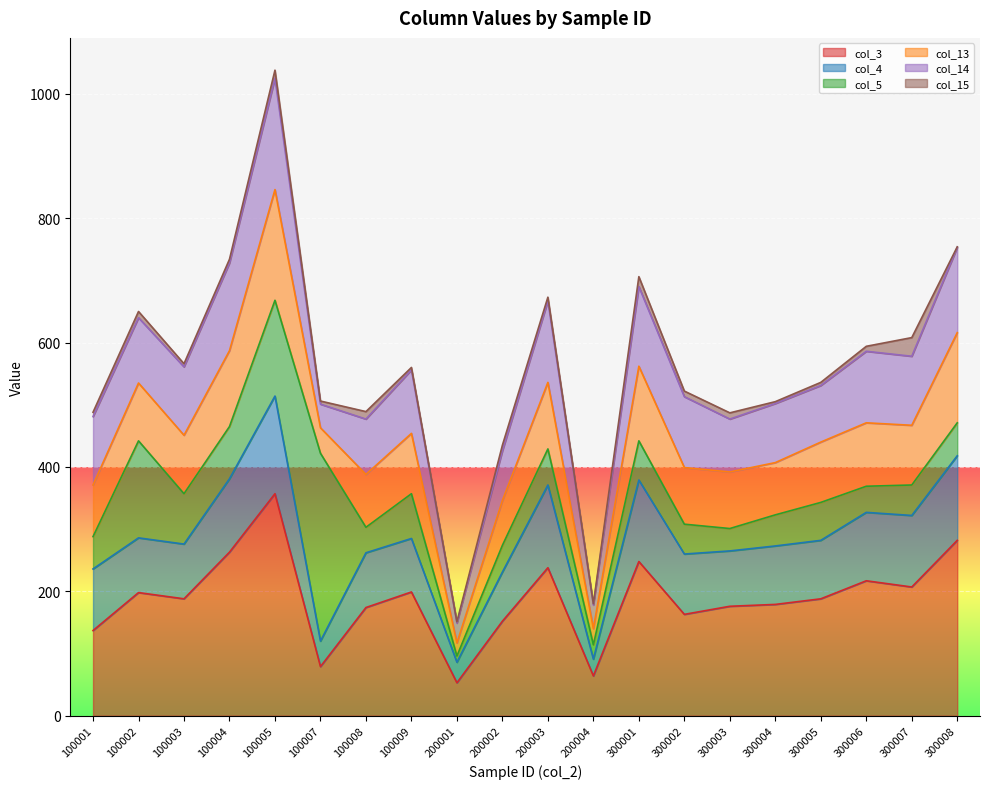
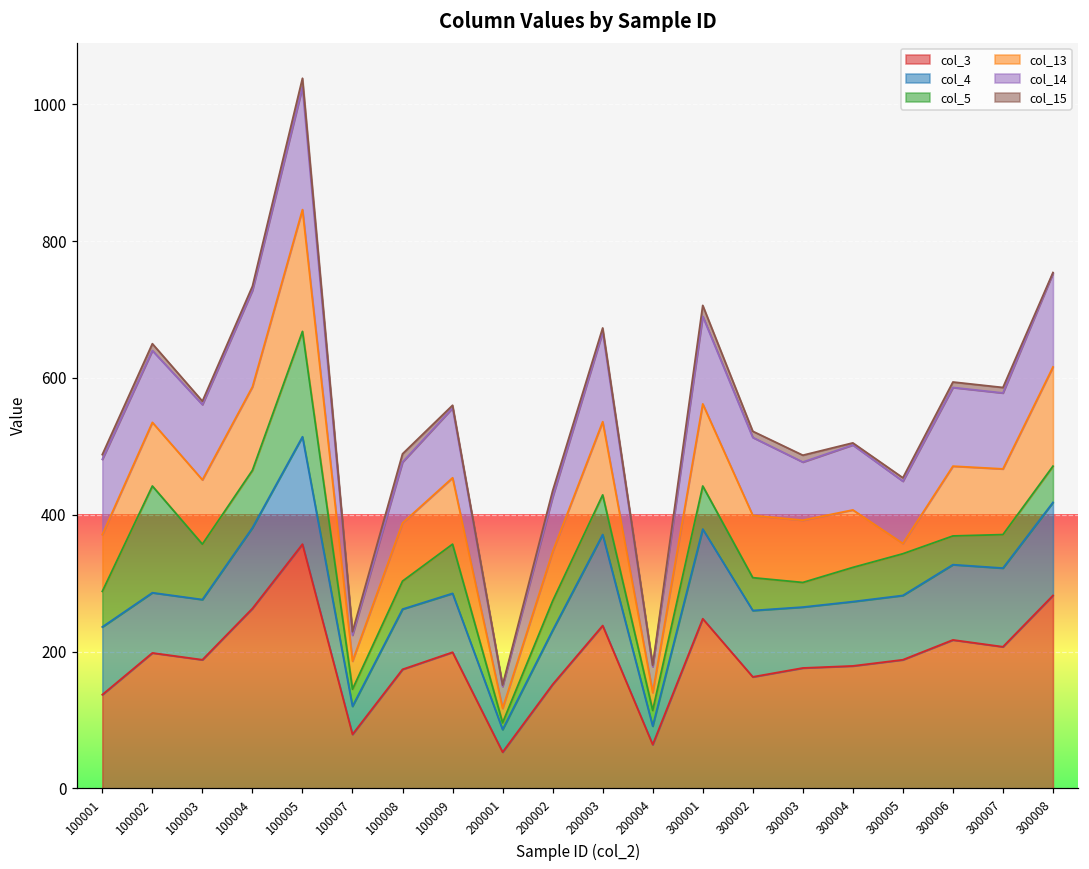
col_5, 100007: 300 -> 30
col_13, 300005: 100 -> 20
col_15, 300007: 30 -> 10
